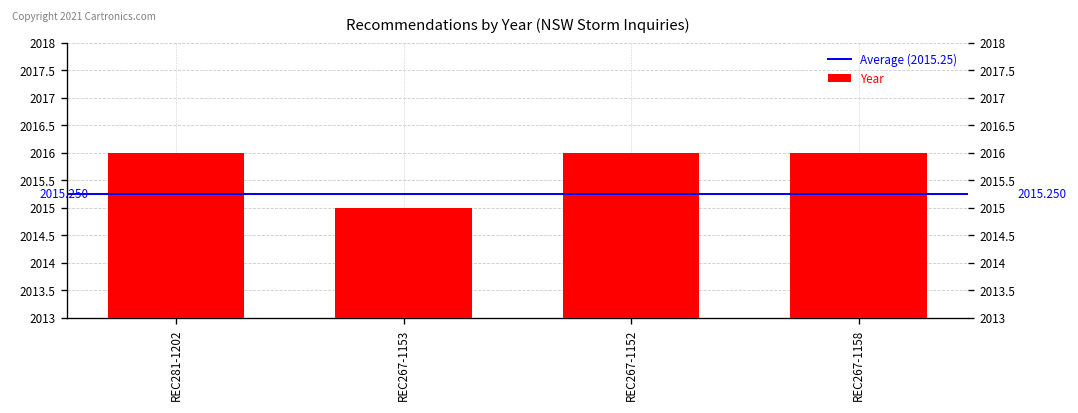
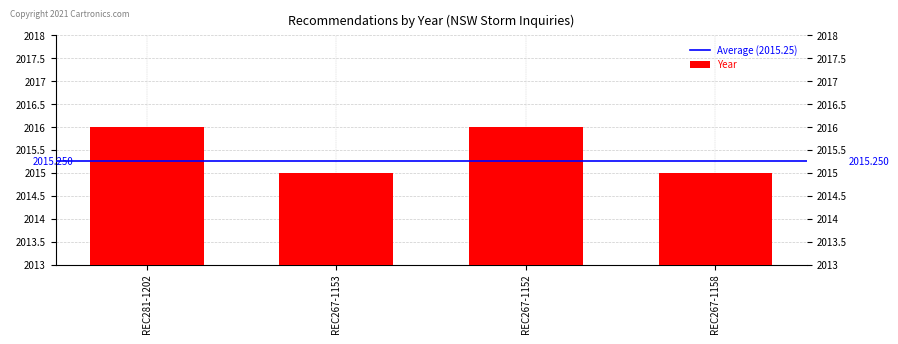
REC267-1158: 2016 -> 2015
